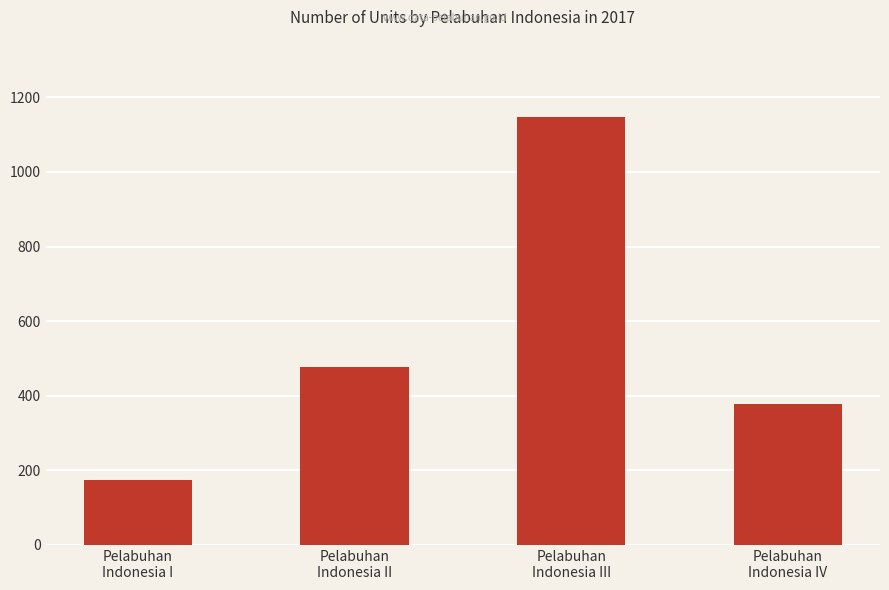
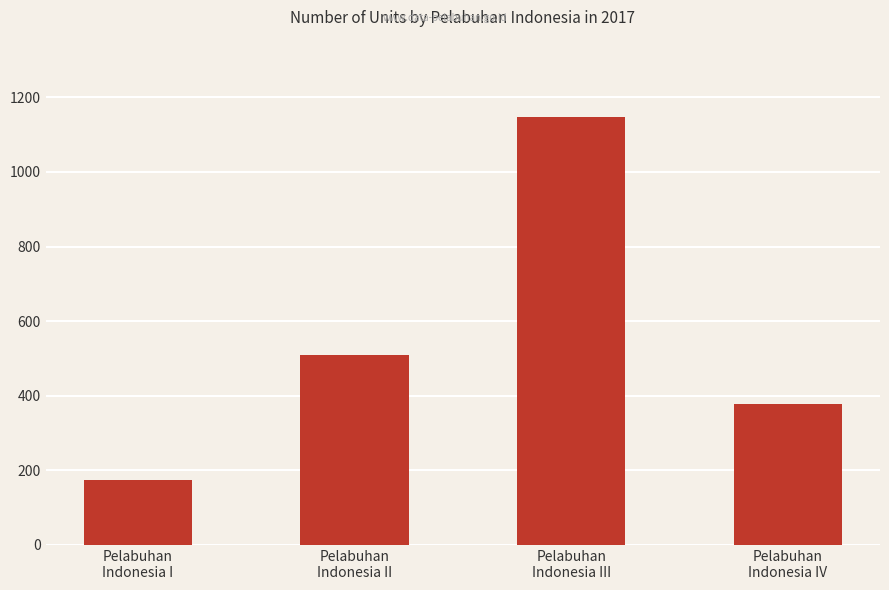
Pelabuhan Indonesia II: 480 -> 510
